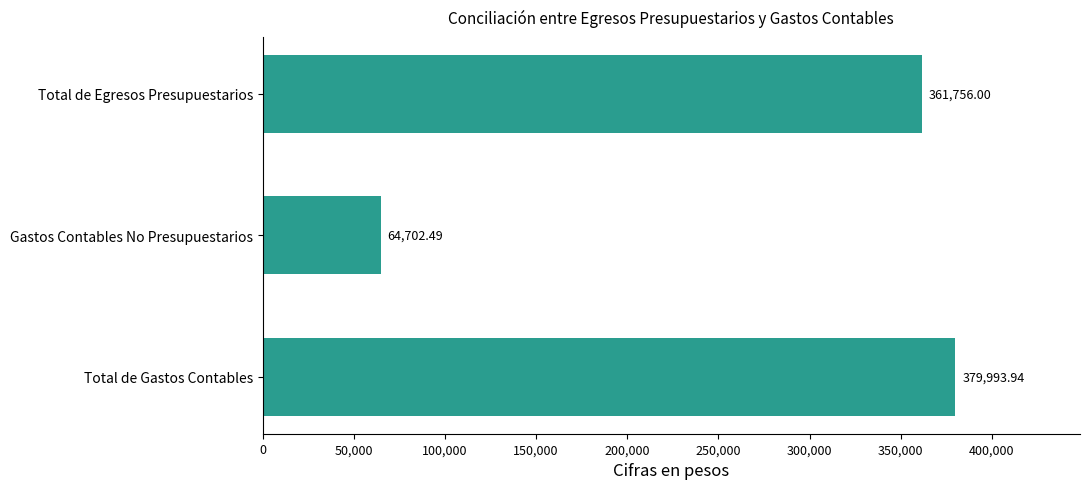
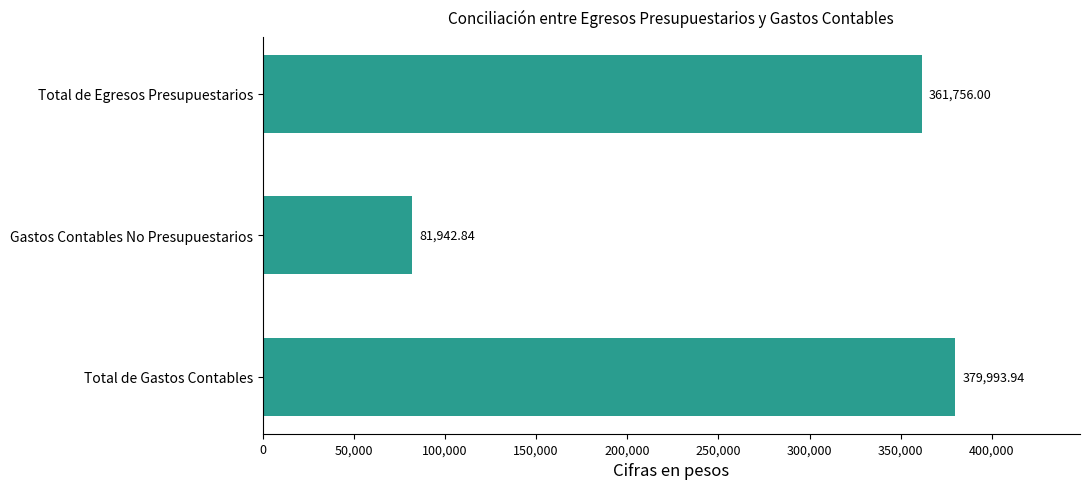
Gastos Contables No Presupuestarios: 64,702.49 -> 81,942.84
